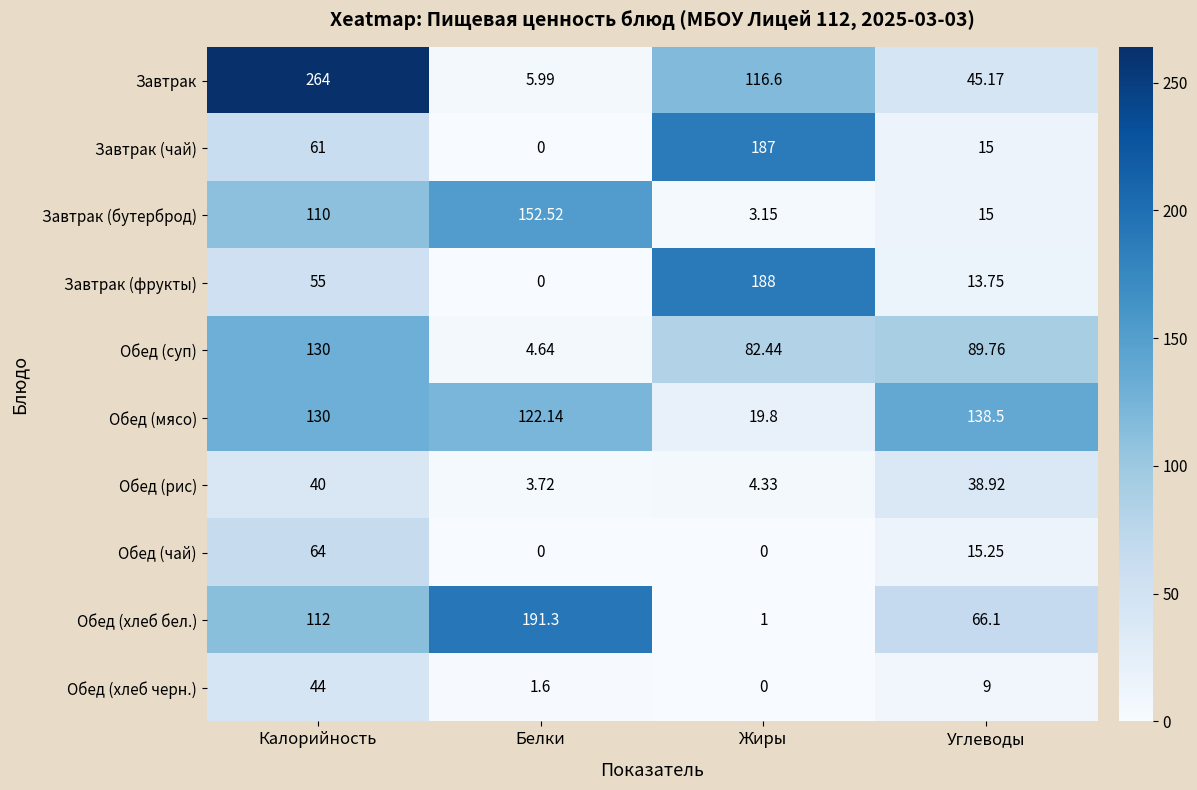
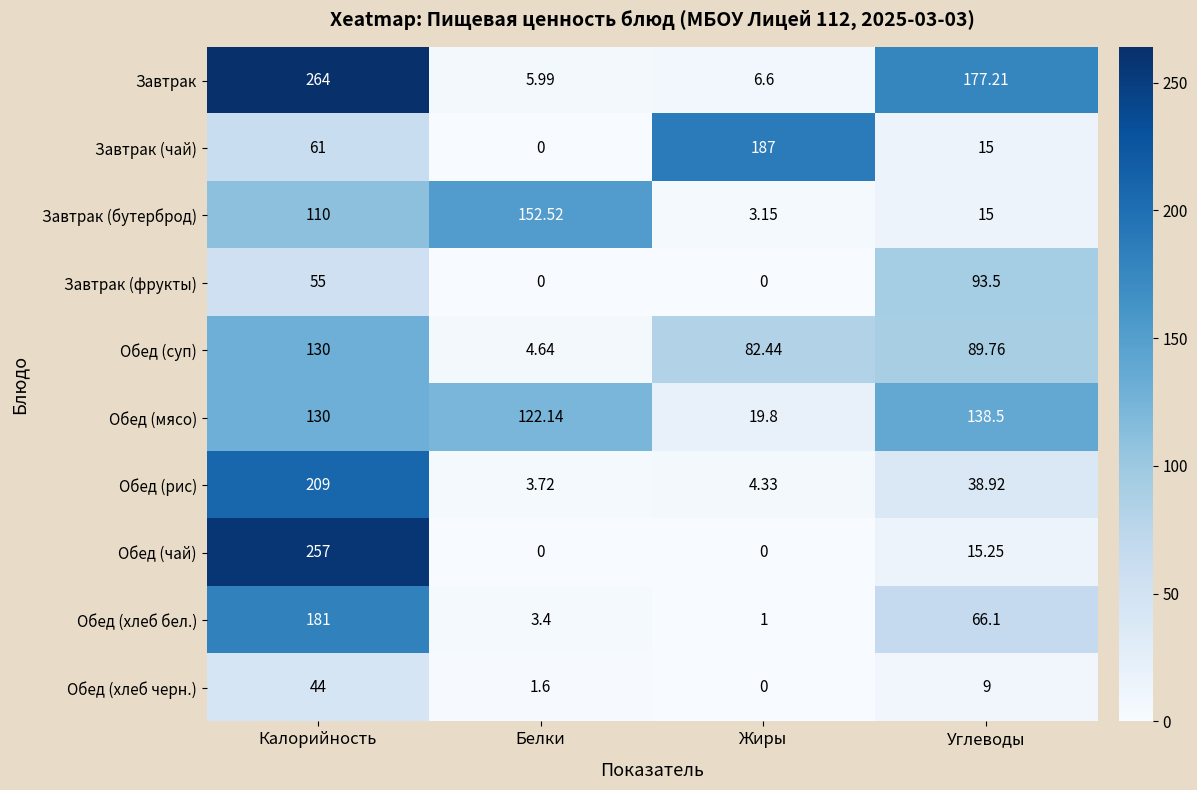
Завтрак, Жиры: 116.6 -> 6.6
Завтрак, Углеводы: 45.17 -> 177.21
Завтрак (фрукты), Жиры: 188 -> 0
Завтрак (фрукты), Углеводы: 13.75 -> 93.5
Обед (рис), Калорийность: 40 -> 209
Обед (чай), Калорийность: 64 -> 257
Обед (хлеб бел.), Калорийность: 112 -> 181
Обед (хлеб бел.), Белки: 191.3 -> 3.4
